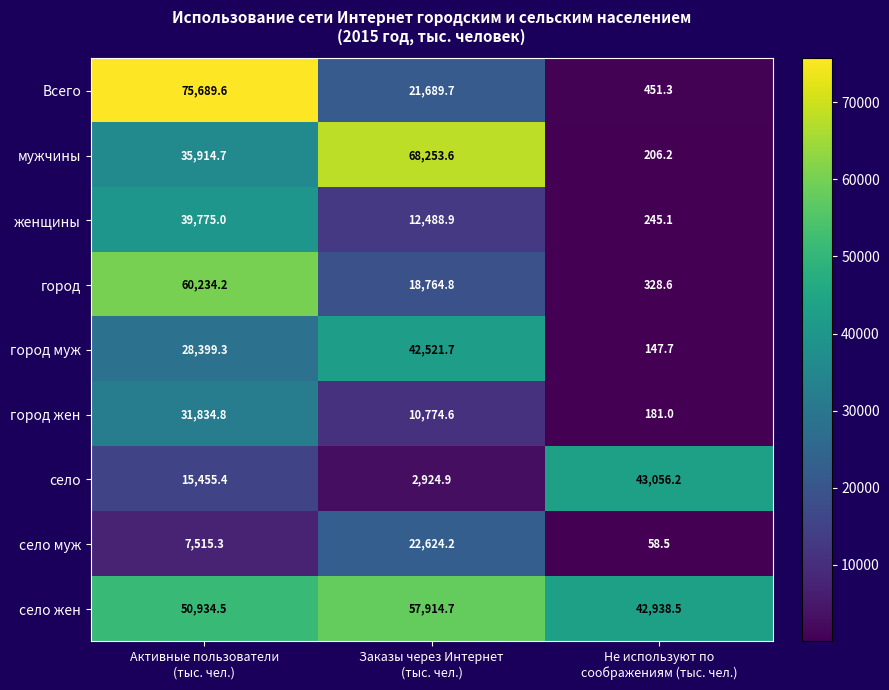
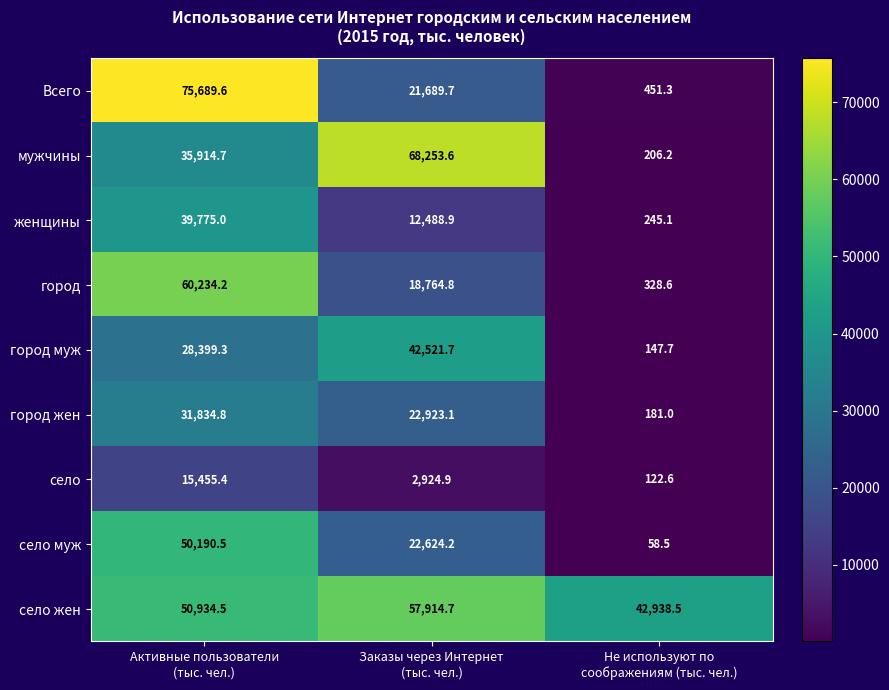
город жен, Заказы через Интернет (тыс. чел.): 10,774.6 -> 22,923.1
село, Не используют по соображениям (тыс. чел.): 43,056.2 -> 122.6
село муж, Активные пользователи (тыс. чел.): 7,515.3 -> 50,190.5
